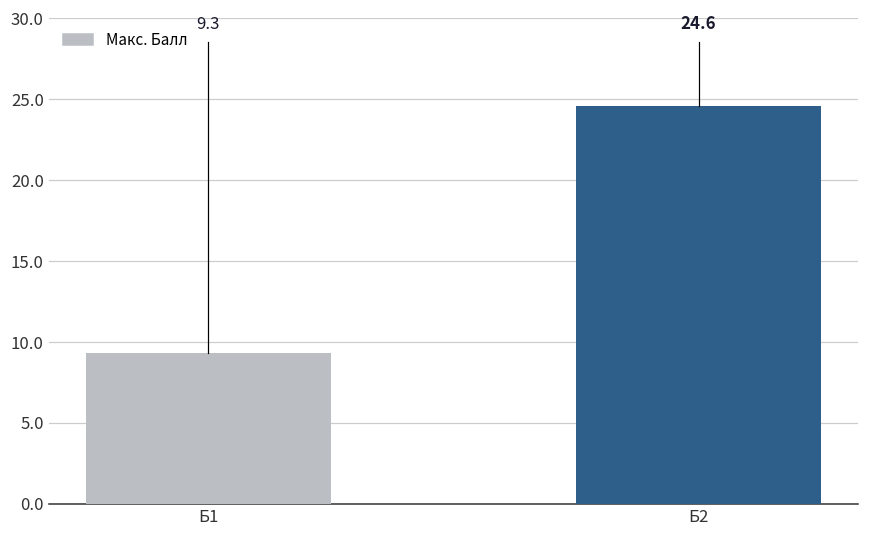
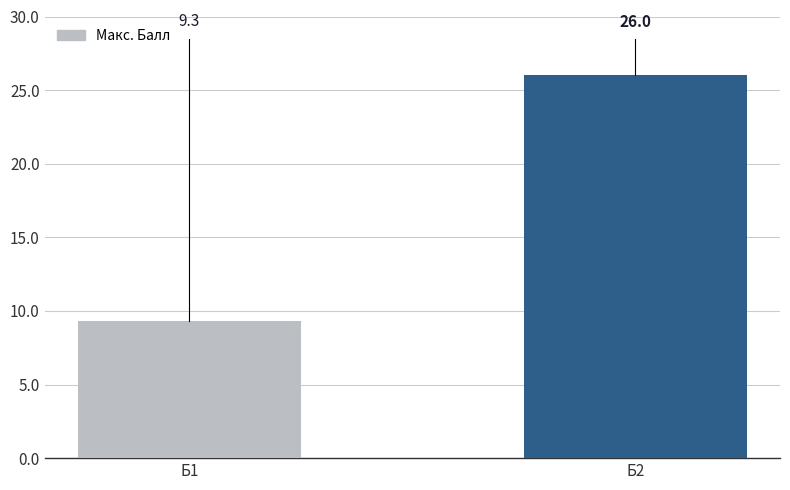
Макс. Балл, Б2: 24.6 -> 26.0
